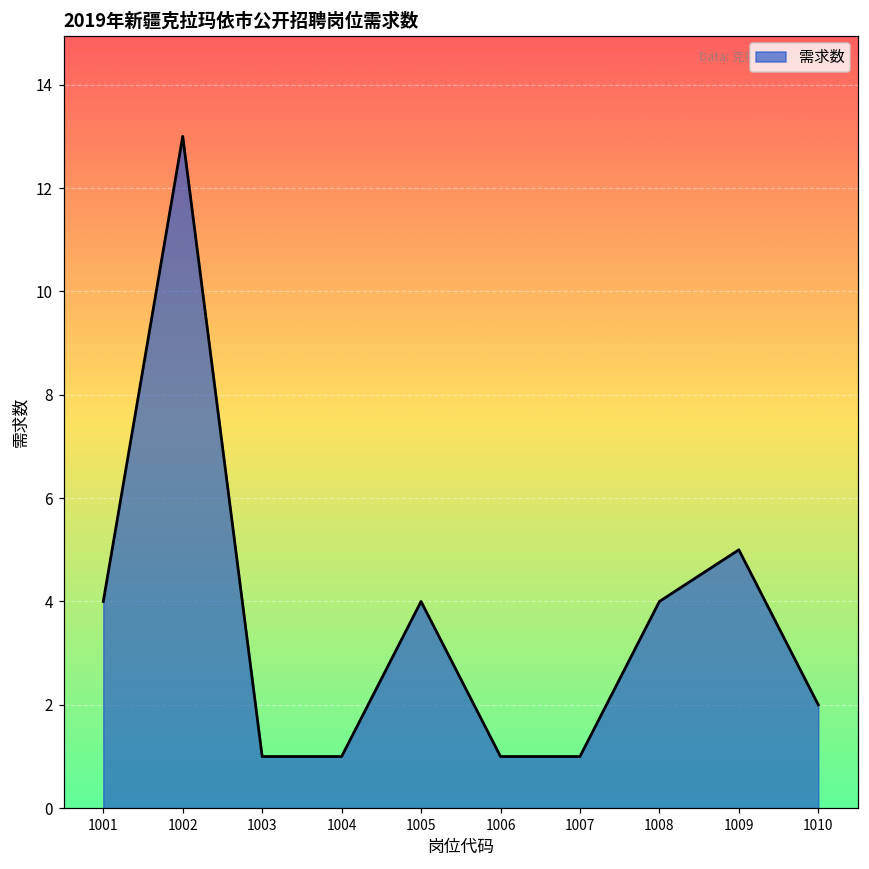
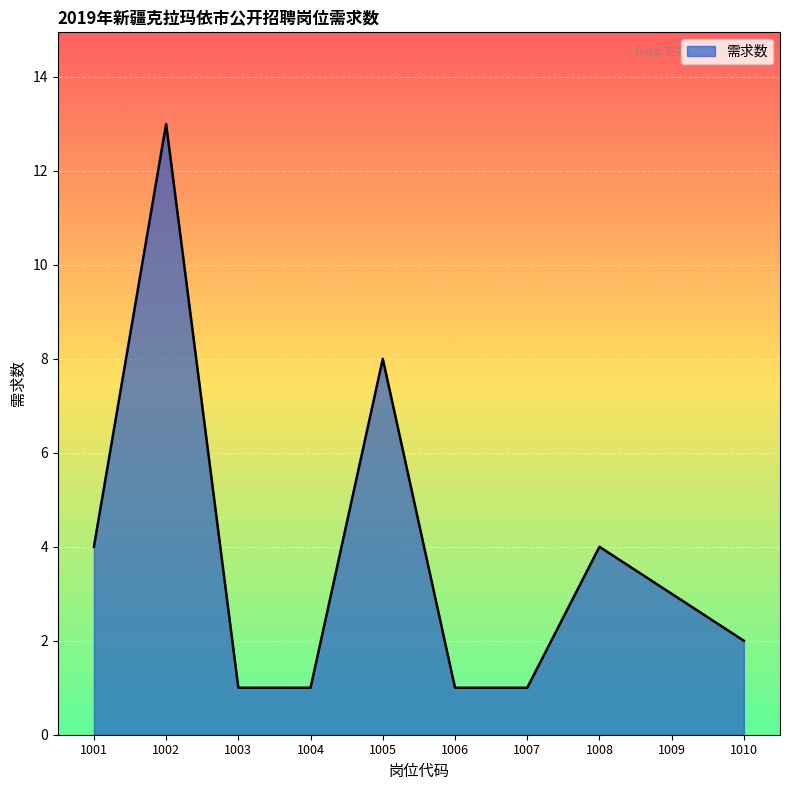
1005: 4 -> 8
1009: 5 -> 3
